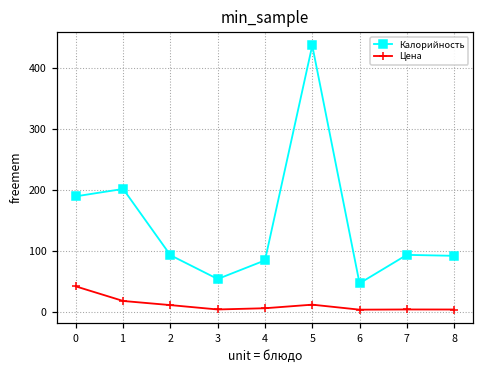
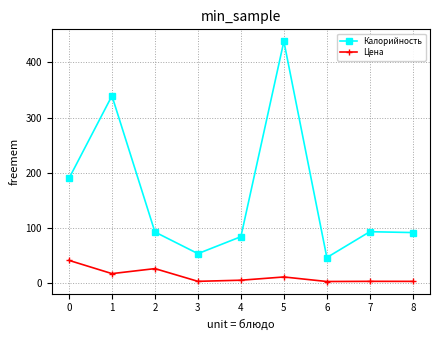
Калорийность, 1: 200 -> 340
Цена, 2: 10 -> 30
